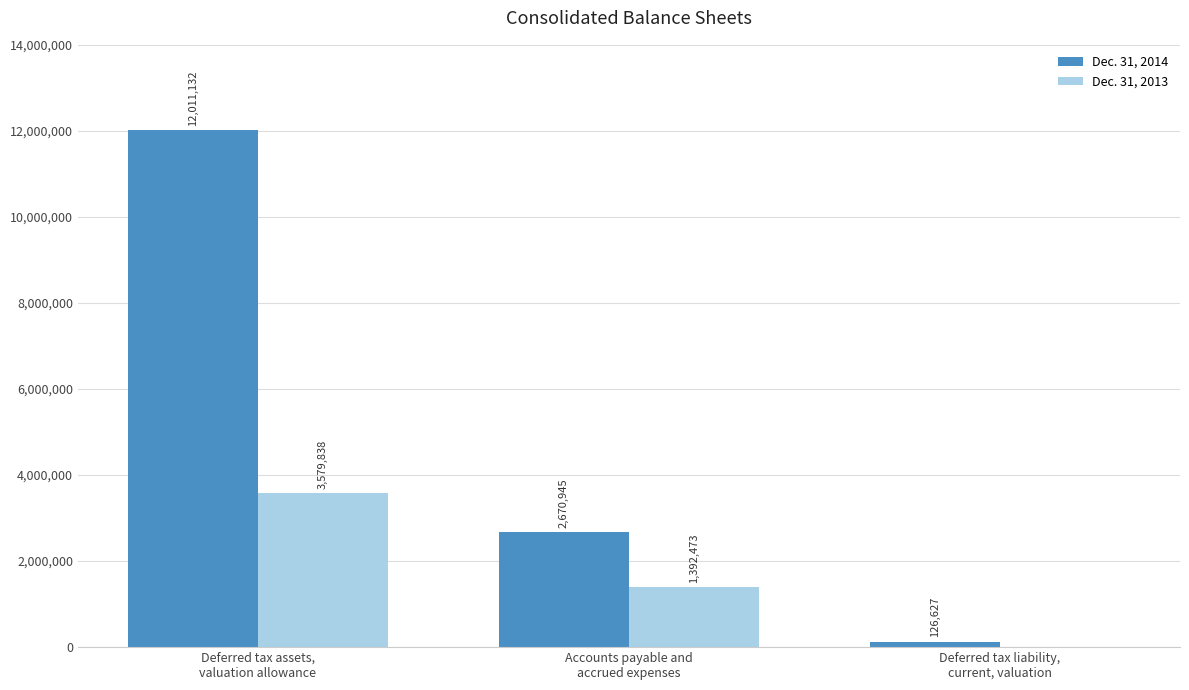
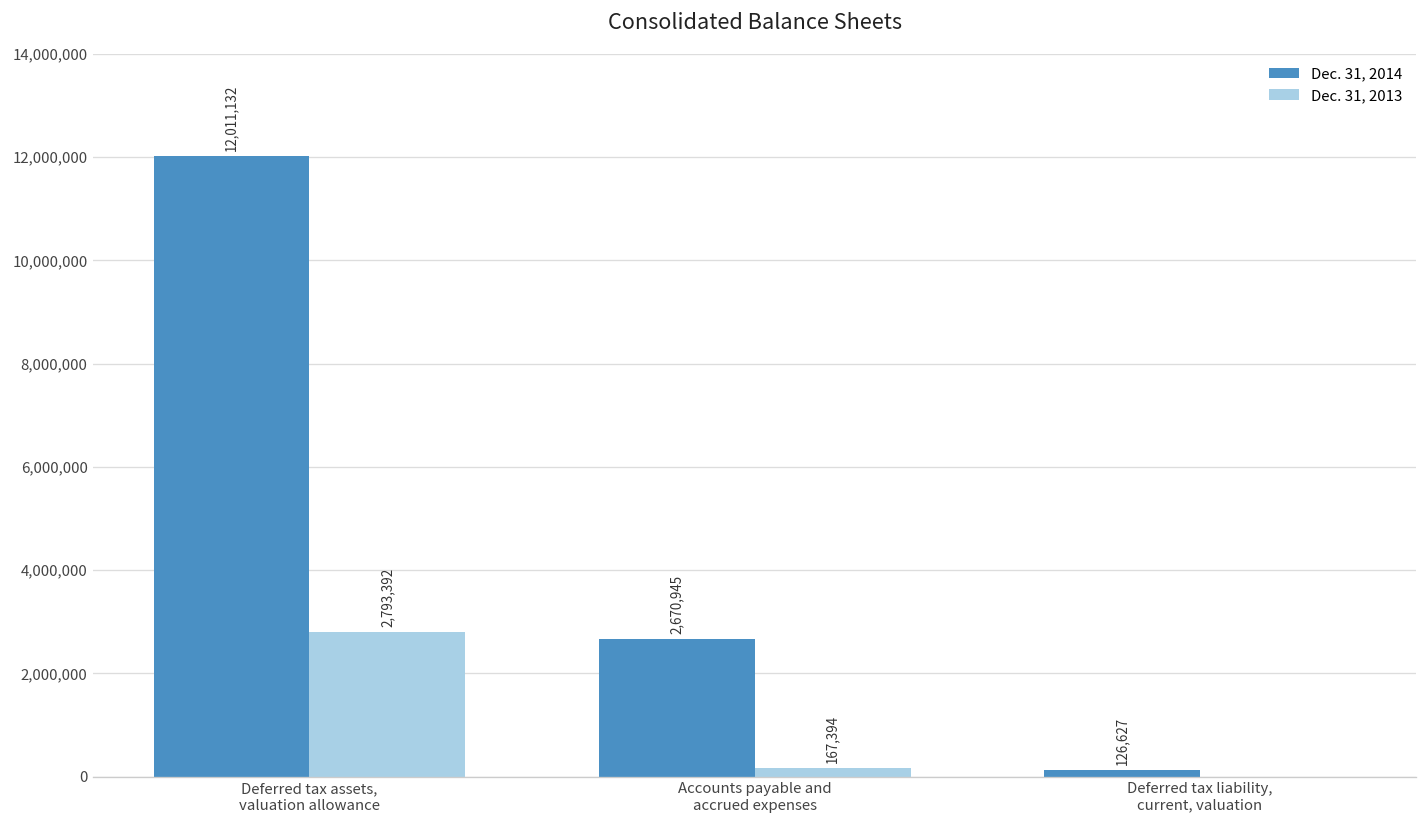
Dec. 31, 2013, Deferred tax assets, valuation allowance: 3,579,838 -> 2,793,392
Dec. 31, 2013, Accounts payable and accrued expenses: 1,392,473 -> 167,394
